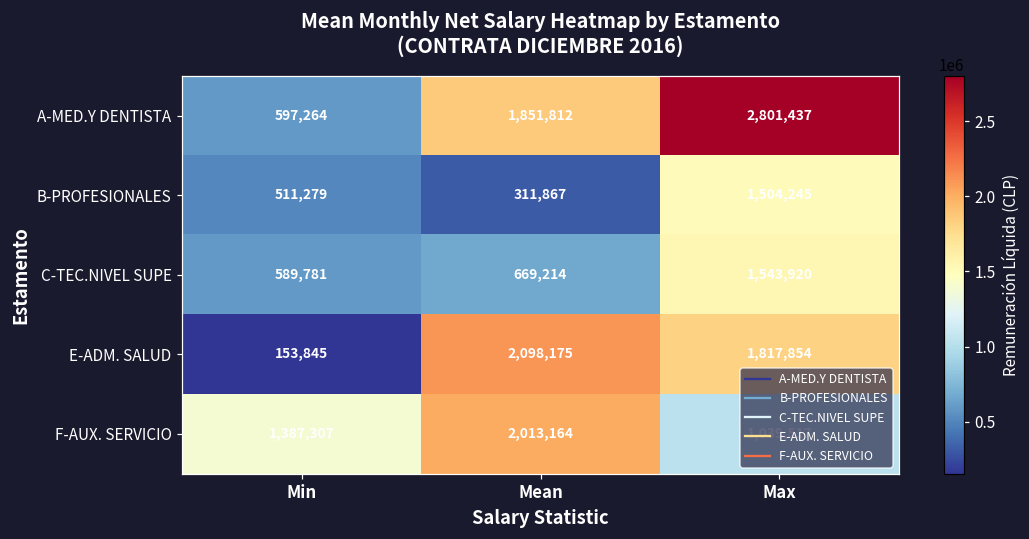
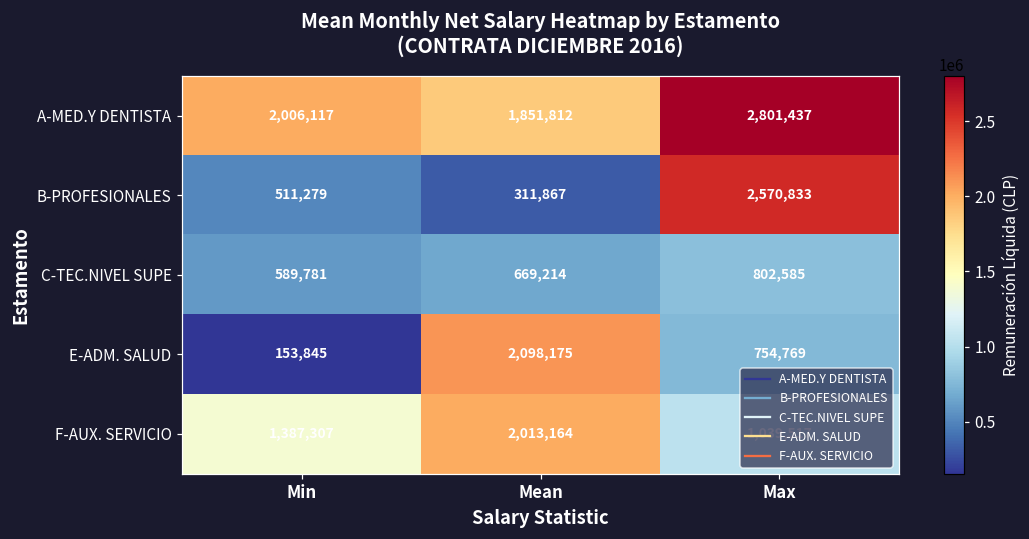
A-MED.Y DENTISTA, Min: 597,264 -> 2,006,117
B-PROFESIONALES, Max: 1,504,245 -> 2,570,833
C-TEC.NIVEL SUPE, Max: 1,543,920 -> 802,585
E-ADM. SALUD, Max: 1,817,854 -> 754,769
